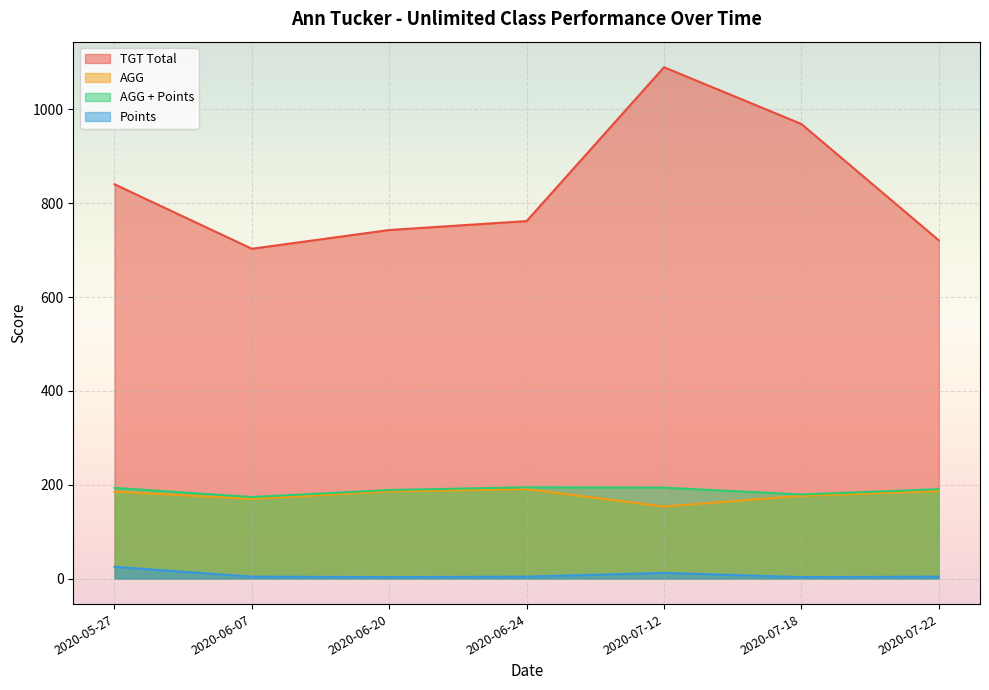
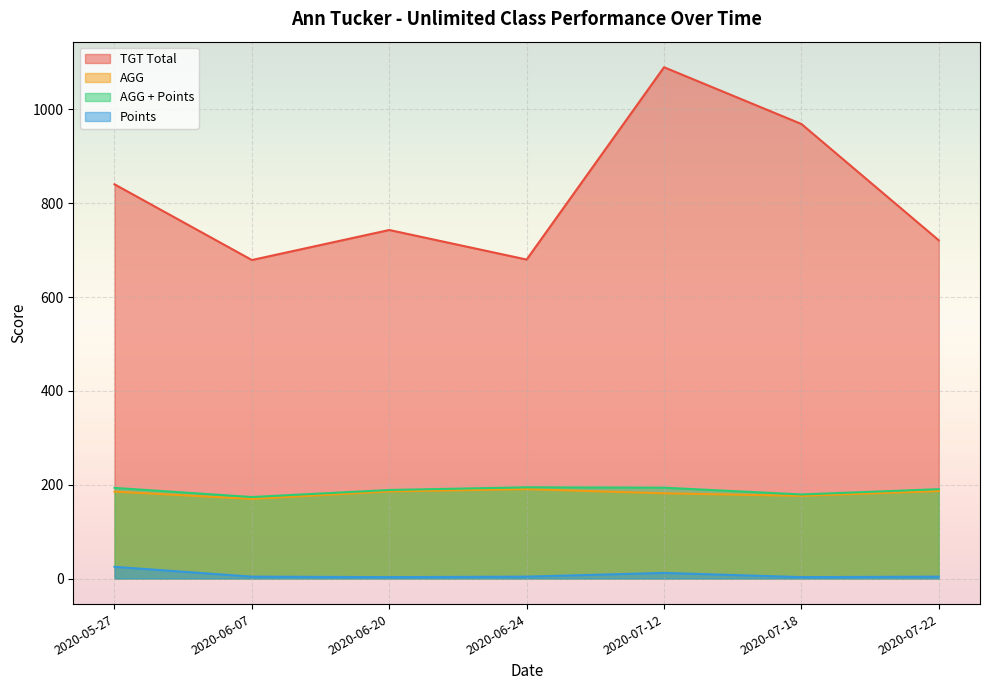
TGT Total, 2020-06-07: 700 -> 680
TGT Total, 2020-06-24: 760 -> 680
AGG, 2020-07-12: 150 -> 180
